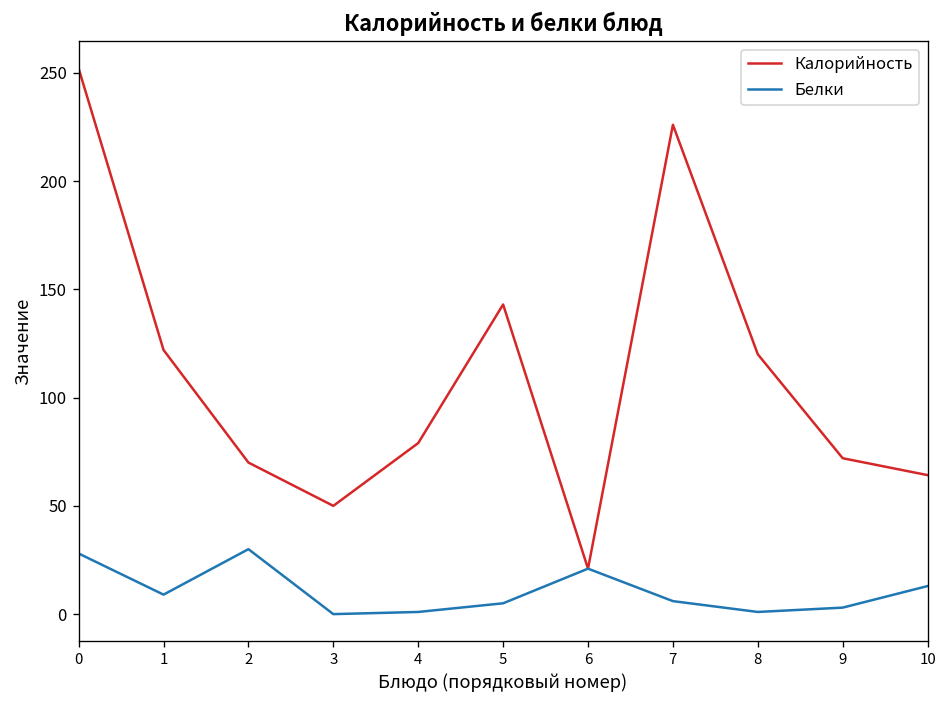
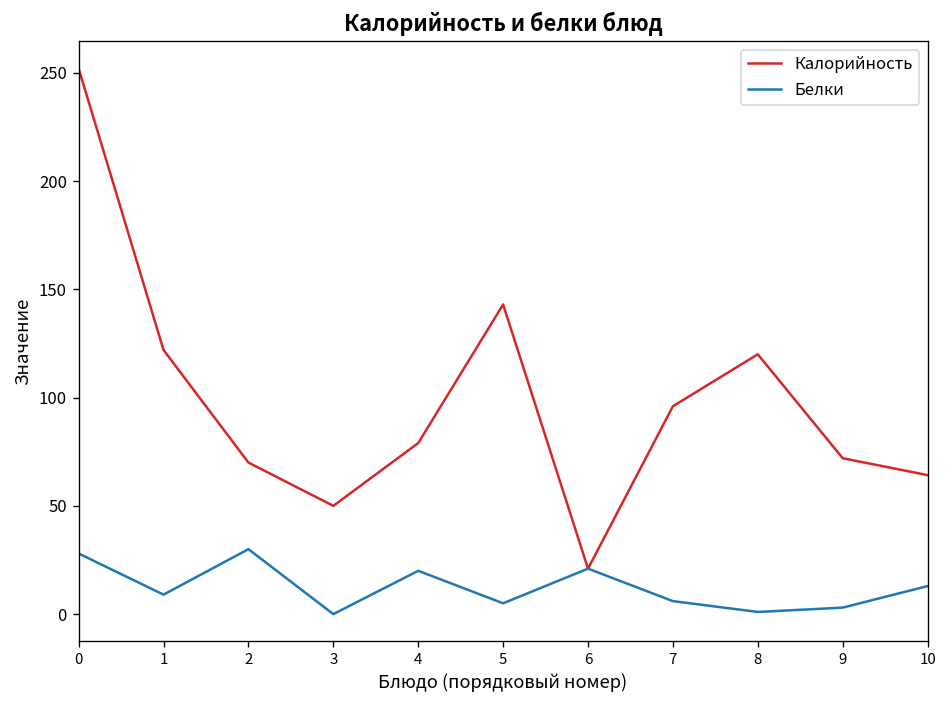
Белки, 4: 1 -> 20
Калорийность, 7: 226 -> 96
